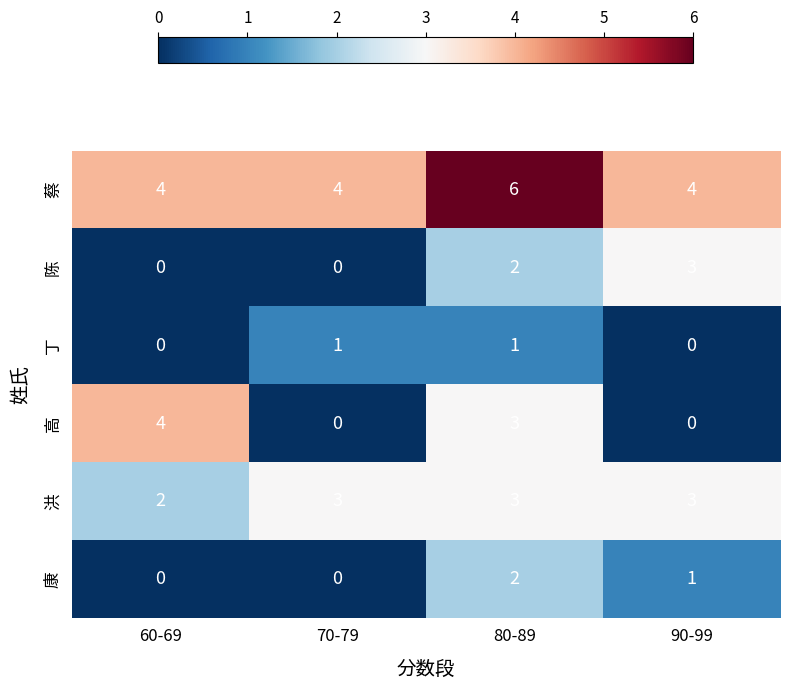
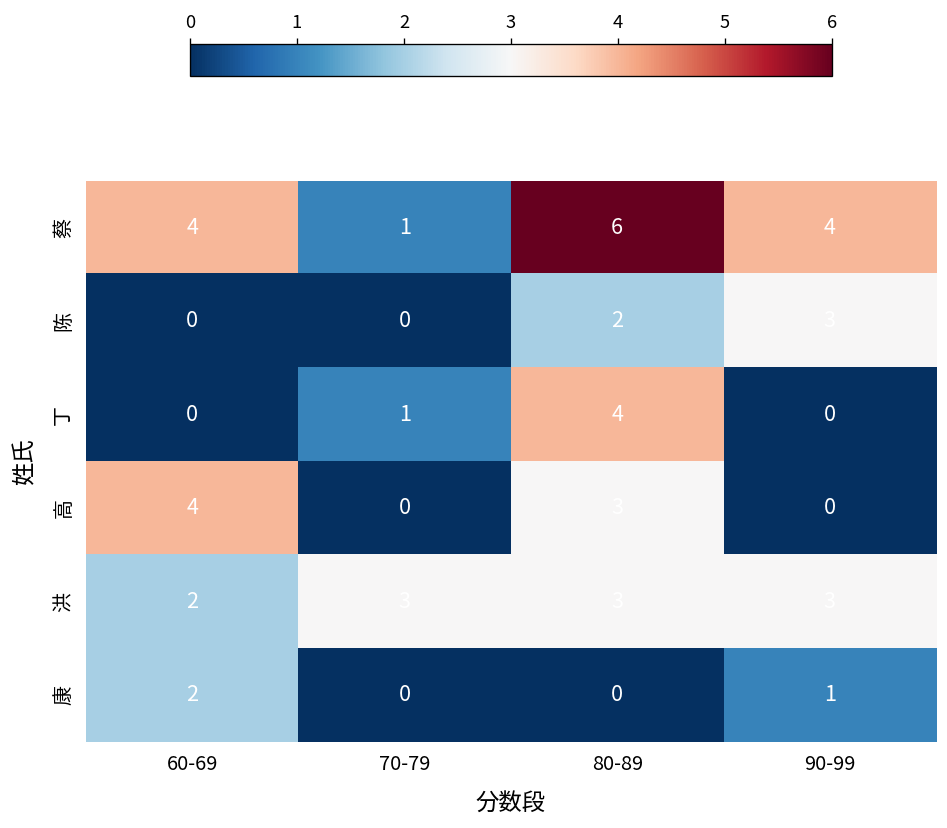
蔡, 70-79: 4 -> 1
丁, 80-89: 1 -> 4
康, 60-69: 0 -> 2
康, 80-89: 2 -> 0
